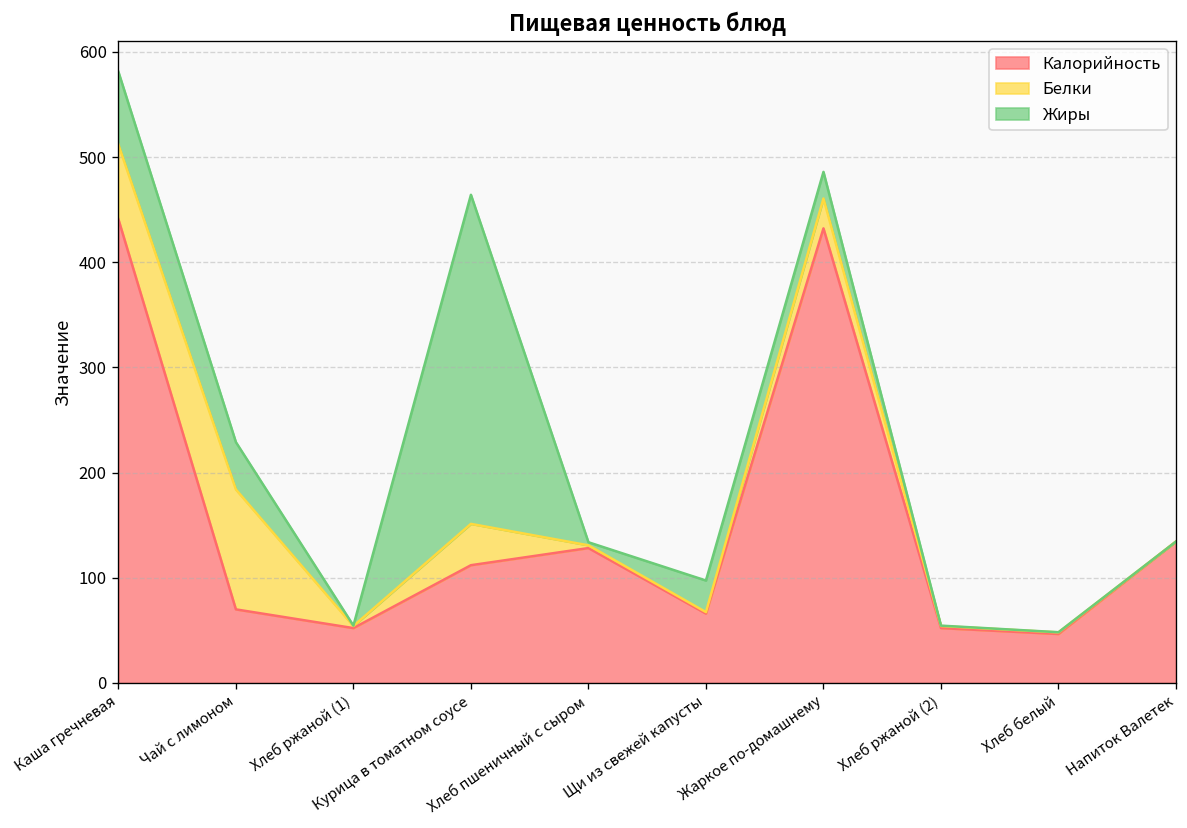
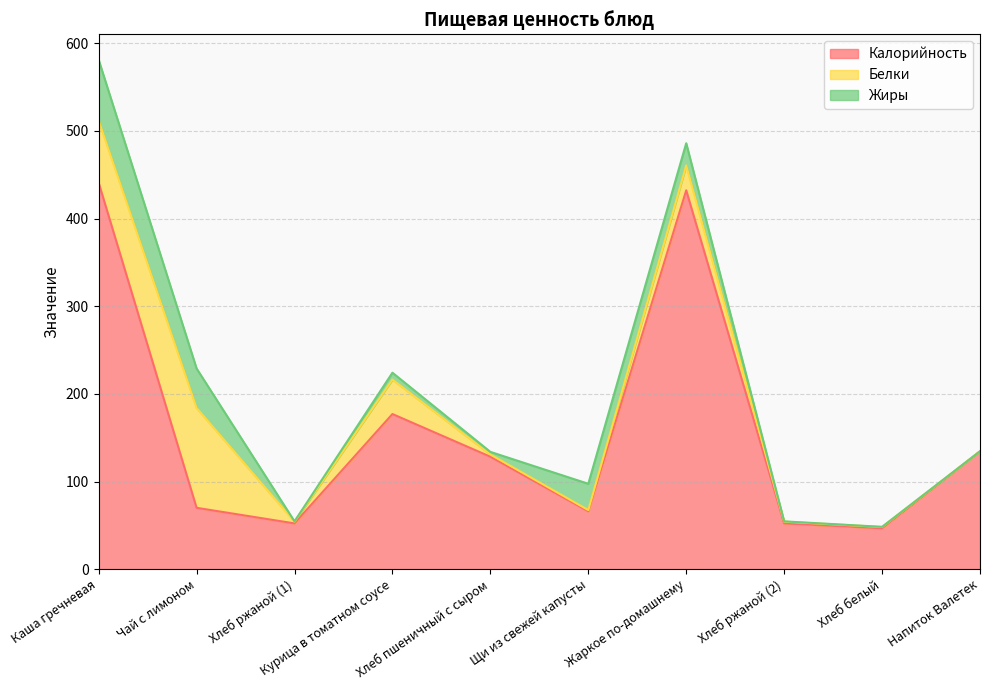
Калорийность, Курица в томатном соусе: 110 -> 180
Жиры, Курица в томатном соусе: 310 -> 10
